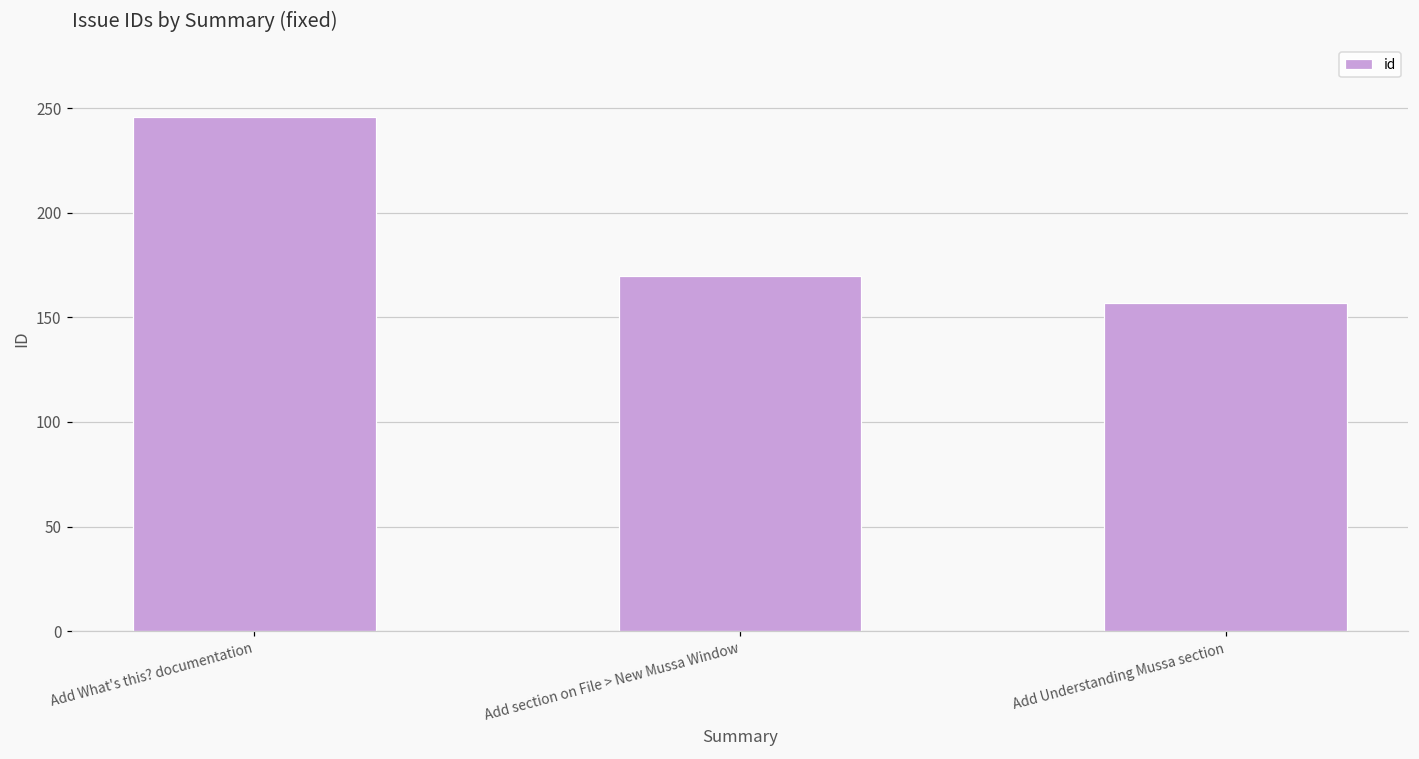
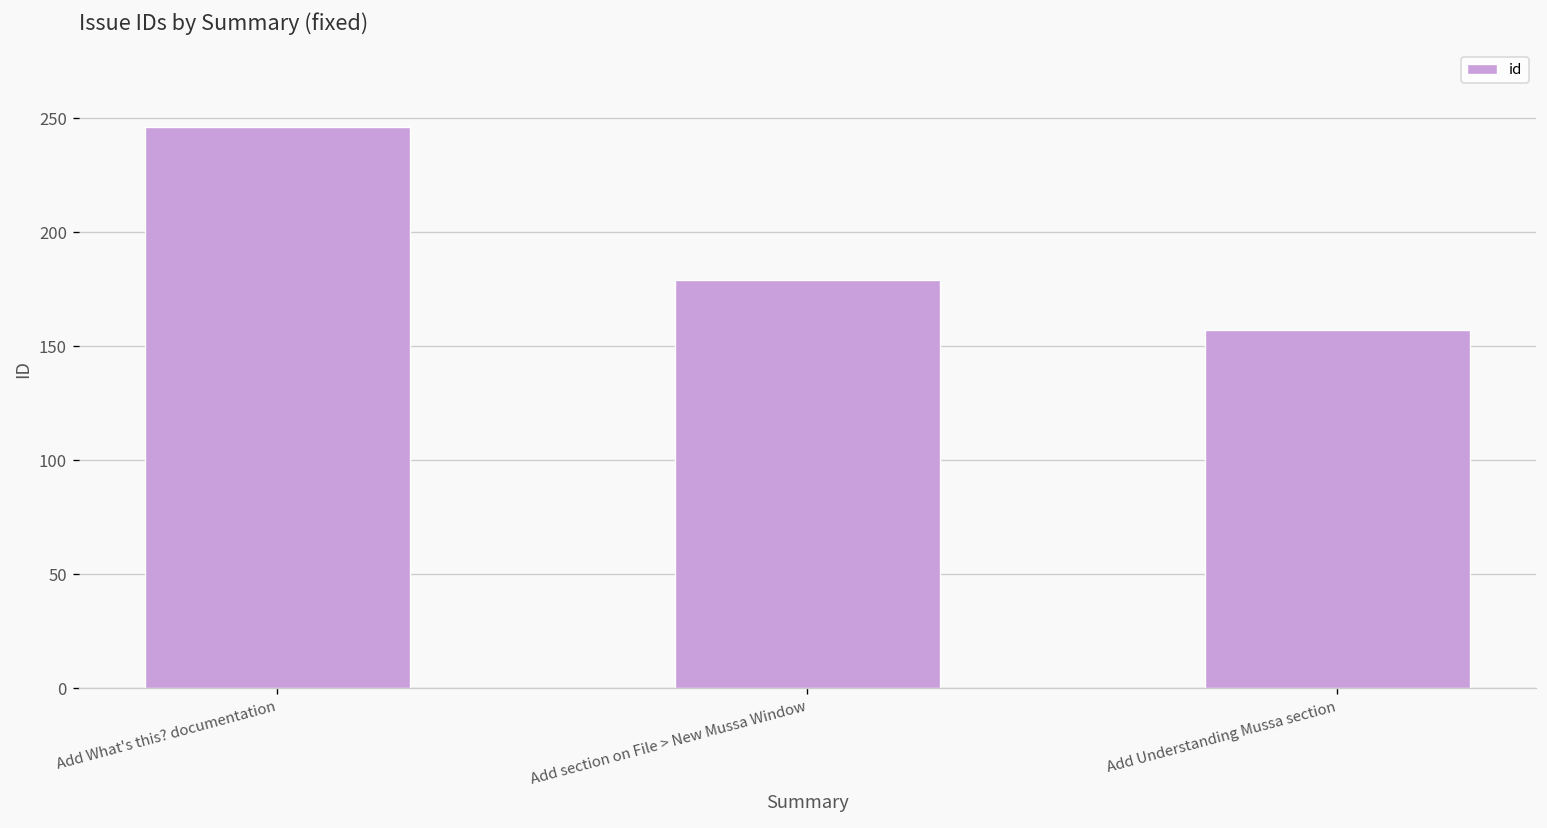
Add section on File > New Mussa Window: 170 -> 179
